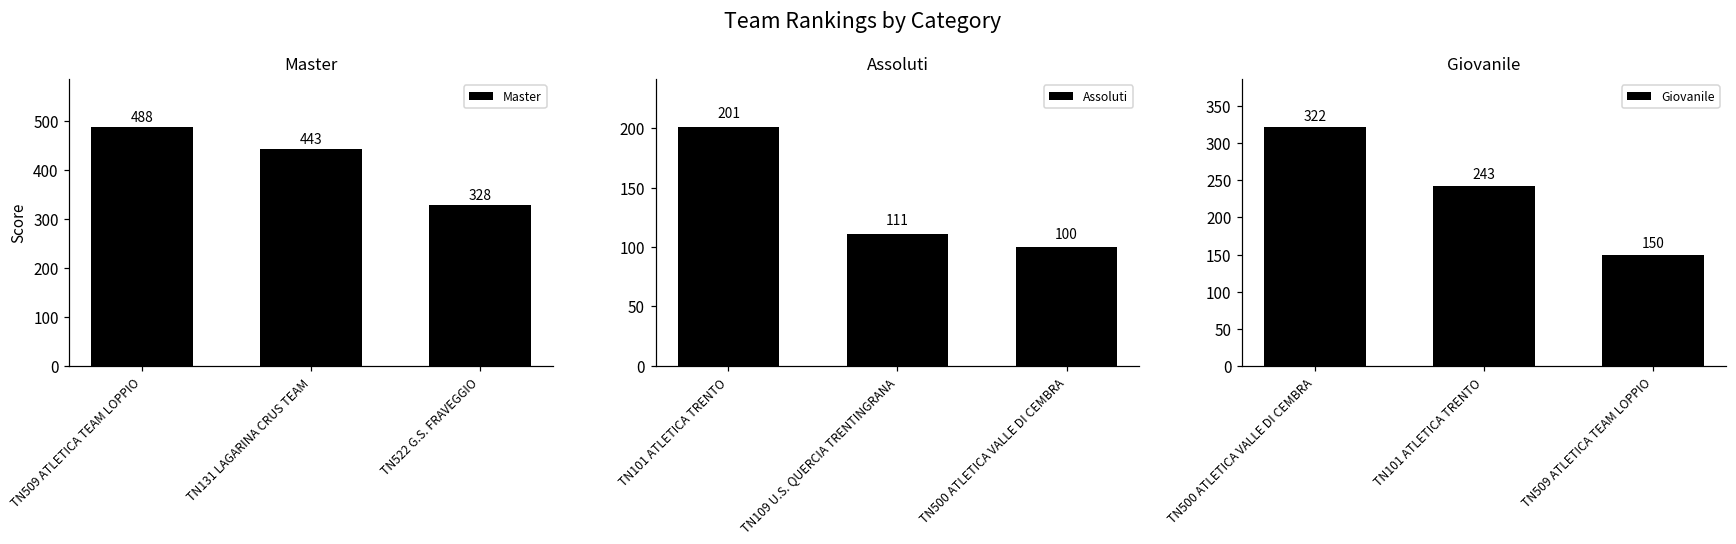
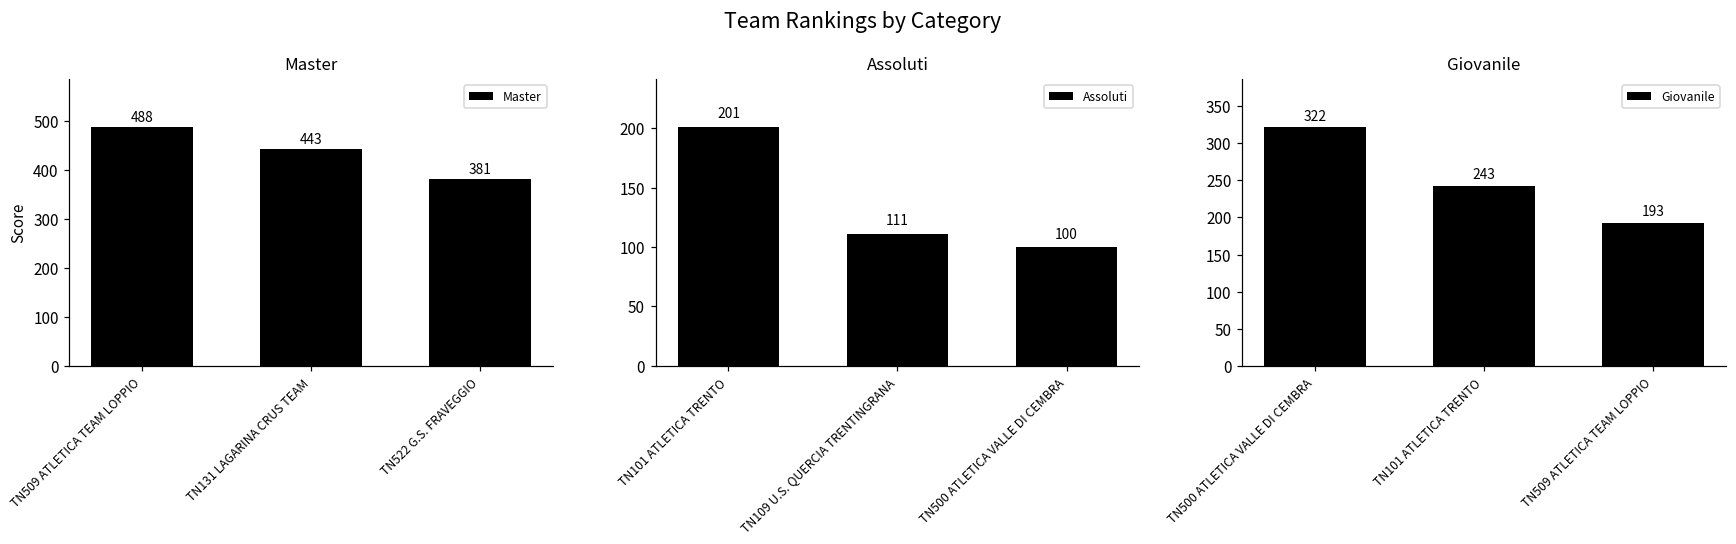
Master, TN522 G.S. FRAVEGGIO: 328 -> 381
Giovanile, TN509 ATLETICA TEAM LOPPIO: 150 -> 193
